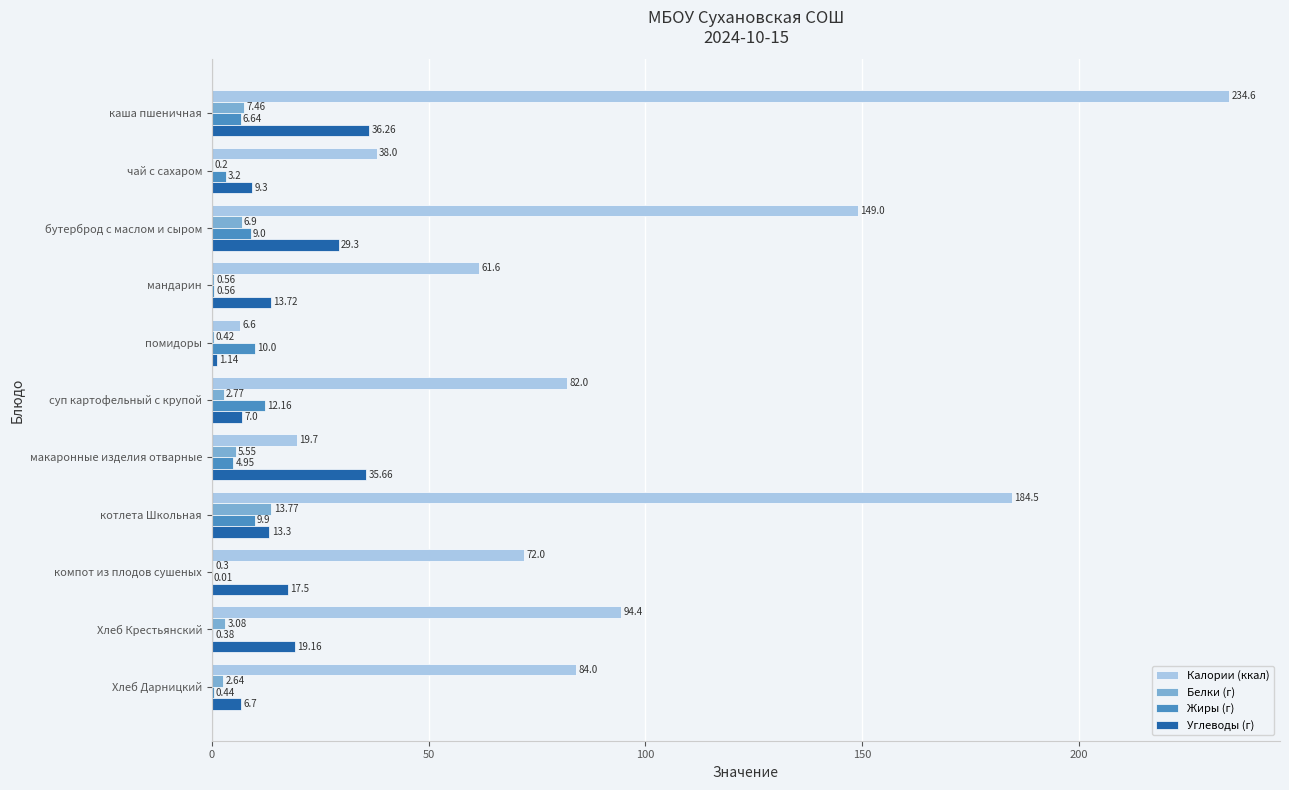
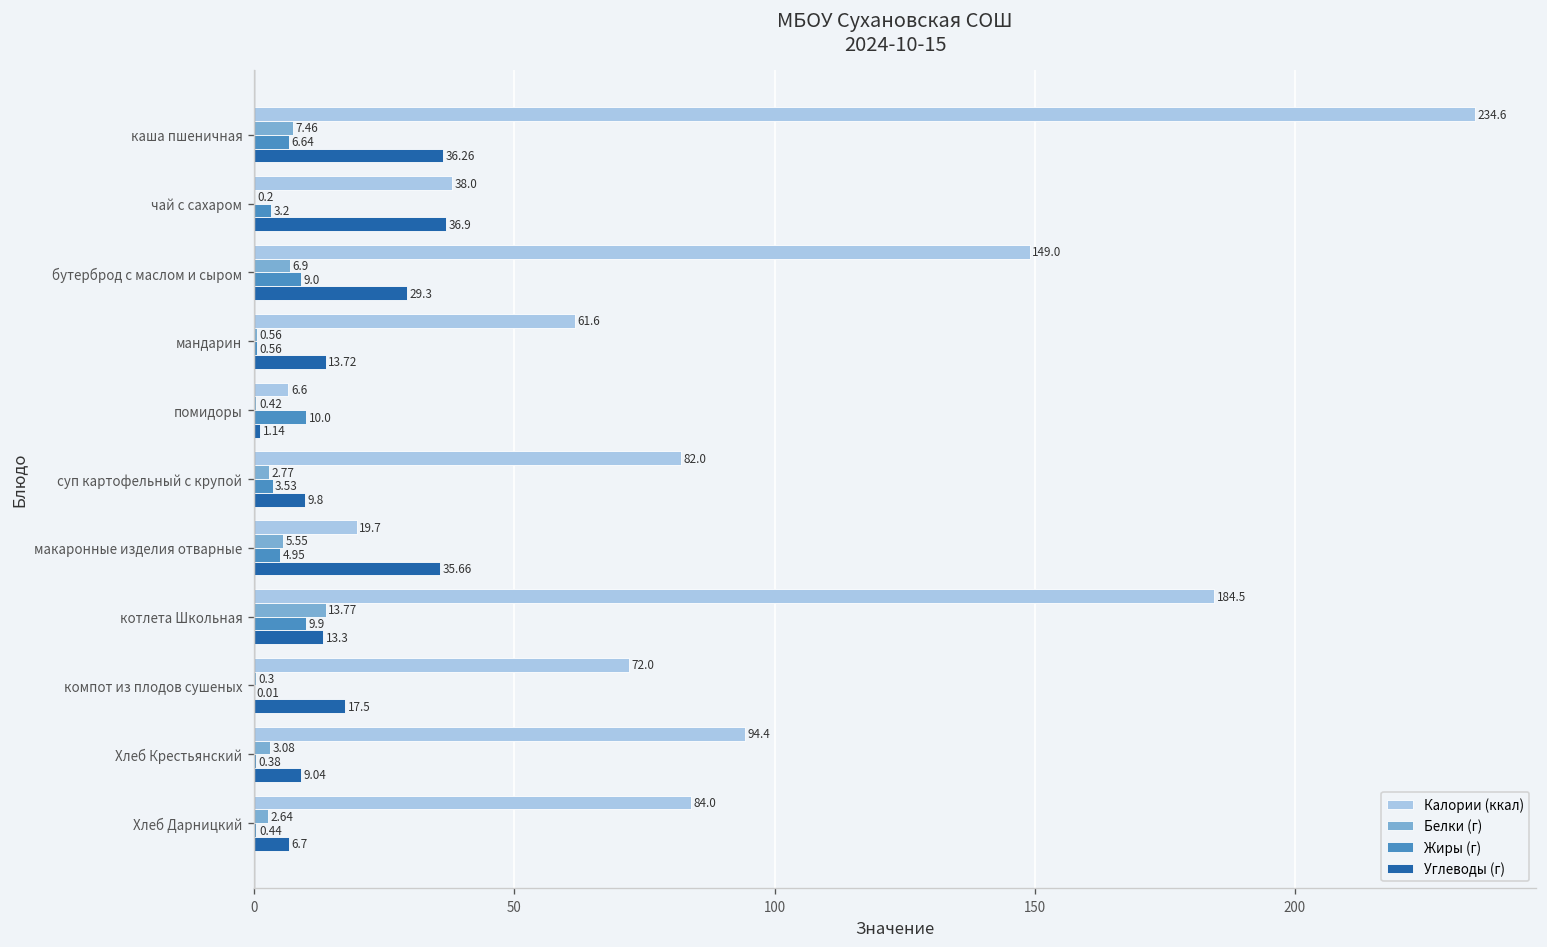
Углеводы (г), чай с сахаром: 9.3 -> 36.9
Жиры (г), суп картофельный с крупой: 12.16 -> 3.53
Углеводы (г), суп картофельный с крупой: 7.0 -> 9.8
Углеводы (г), Хлеб Крестьянский: 19.16 -> 9.04
